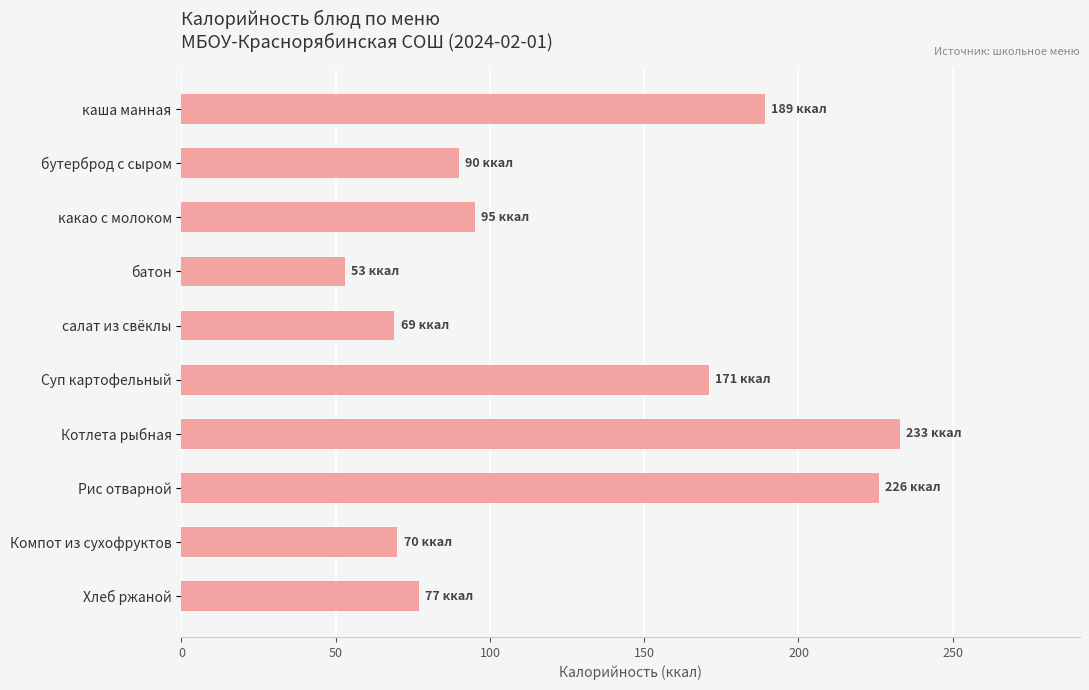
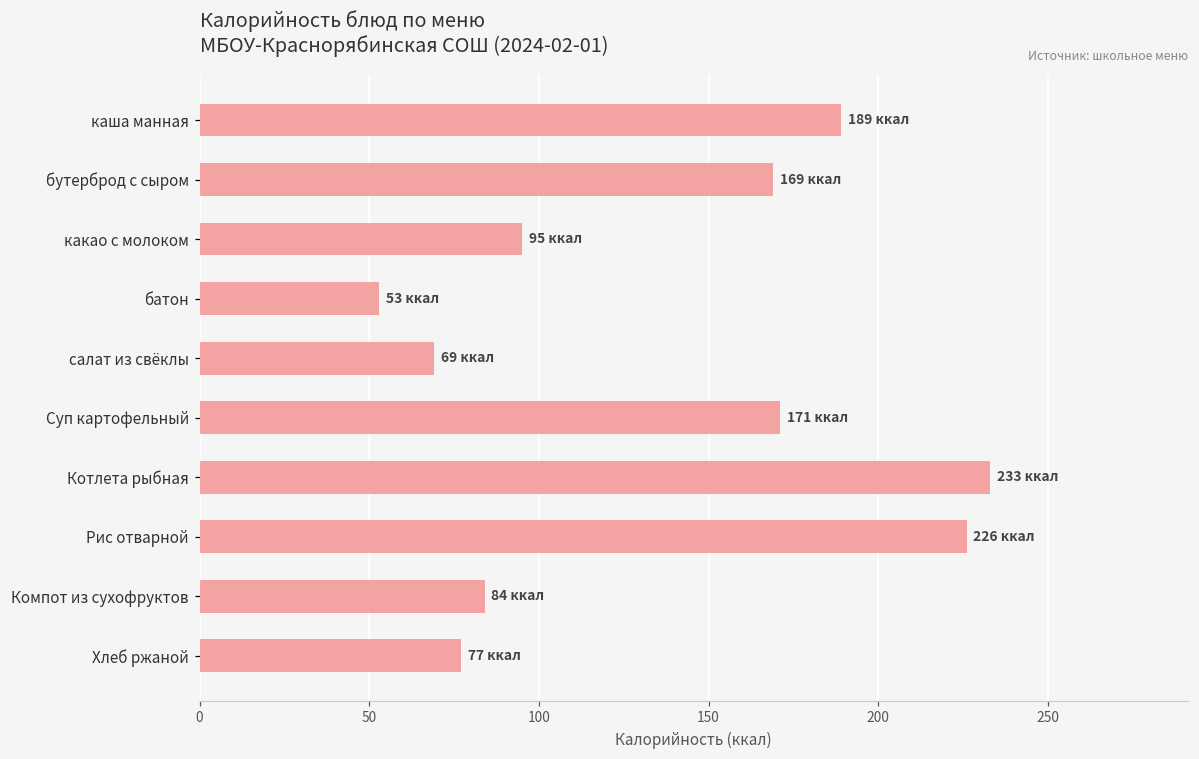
бутерброд с сыром: 90 -> 169
Компот из сухофруктов: 70 -> 84
